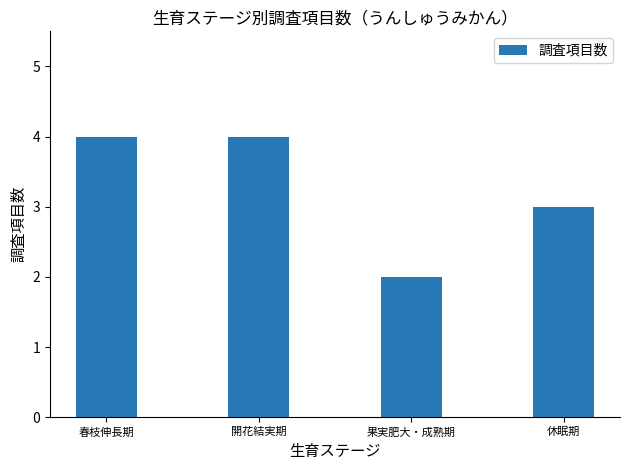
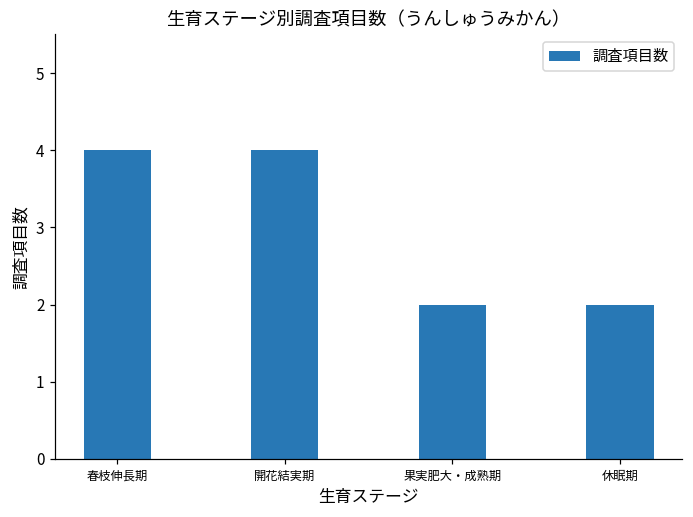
休眠期: 3 -> 2
